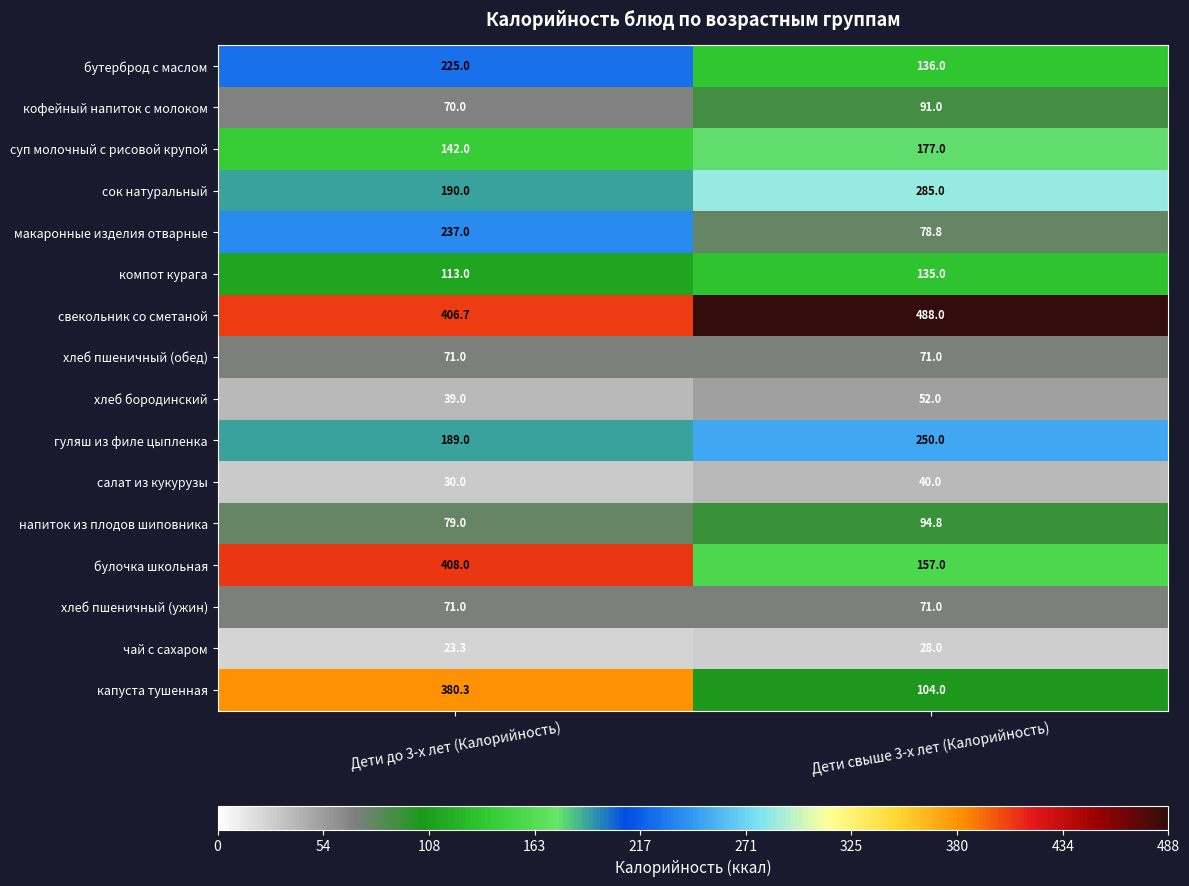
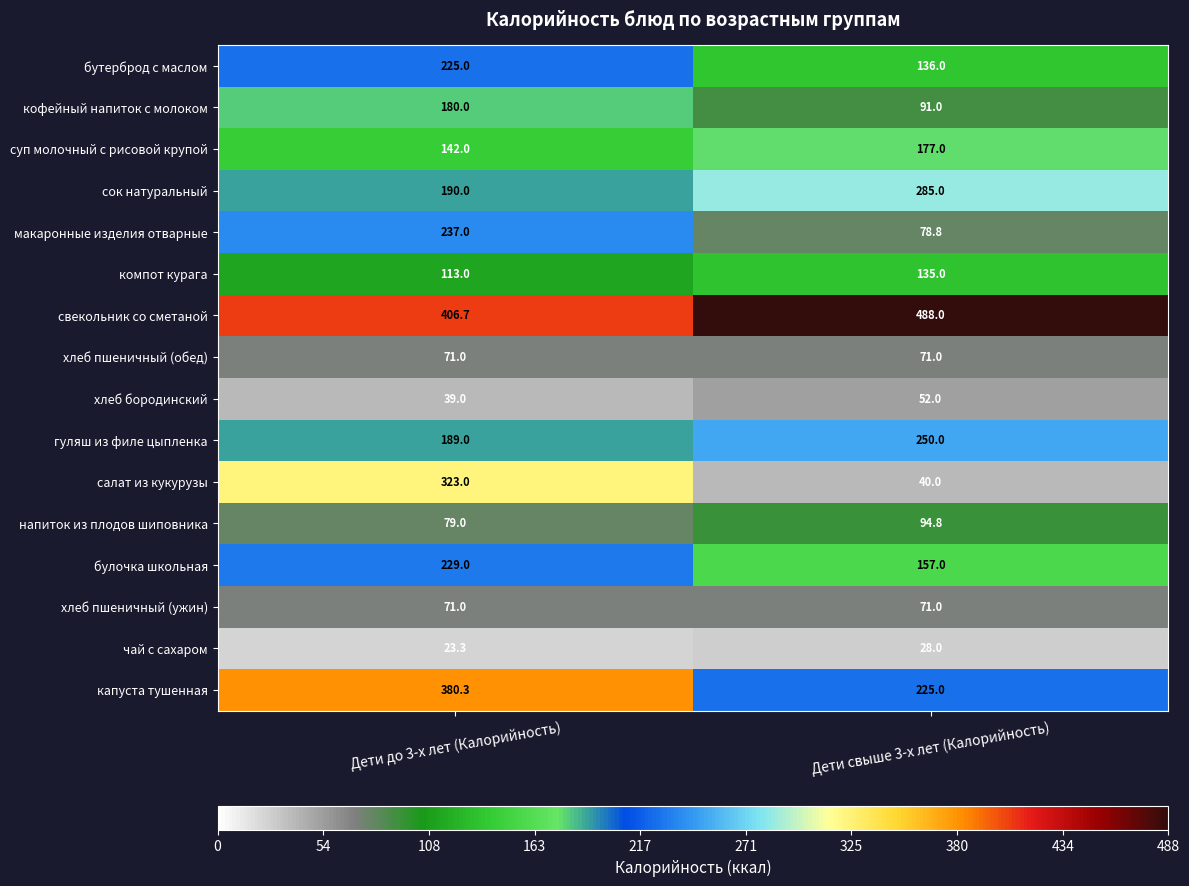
кофейный напиток с молоком, Дети до 3-х лет (Калорийность): 70.0 -> 180.0
салат из кукурузы, Дети до 3-х лет (Калорийность): 30.0 -> 323.0
булочка школьная, Дети до 3-х лет (Калорийность): 408.0 -> 229.0
капуста тушенная, Дети свыше 3-х лет (Калорийность): 104.0 -> 225.0
